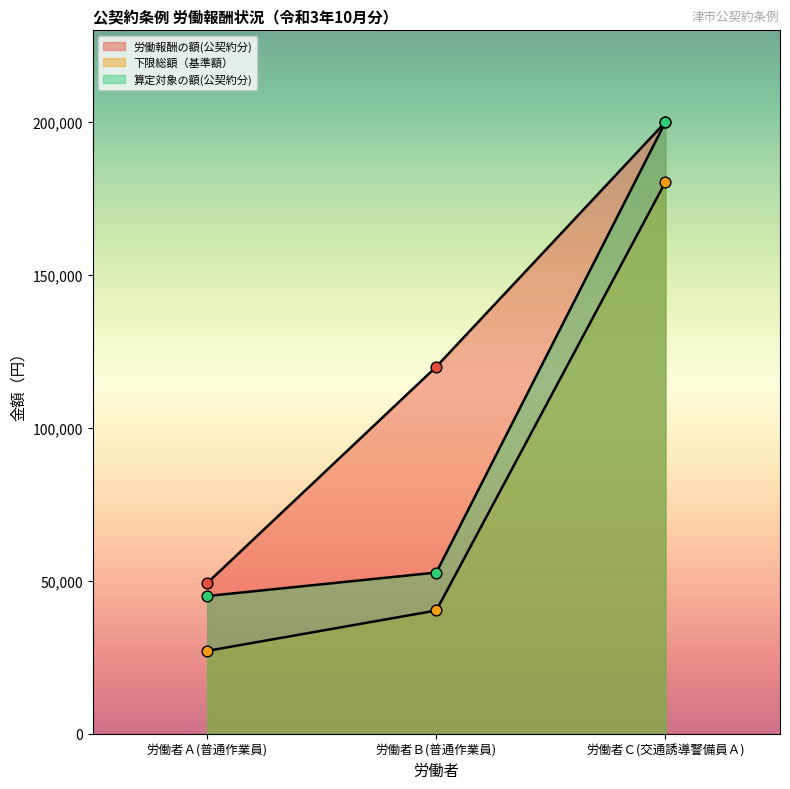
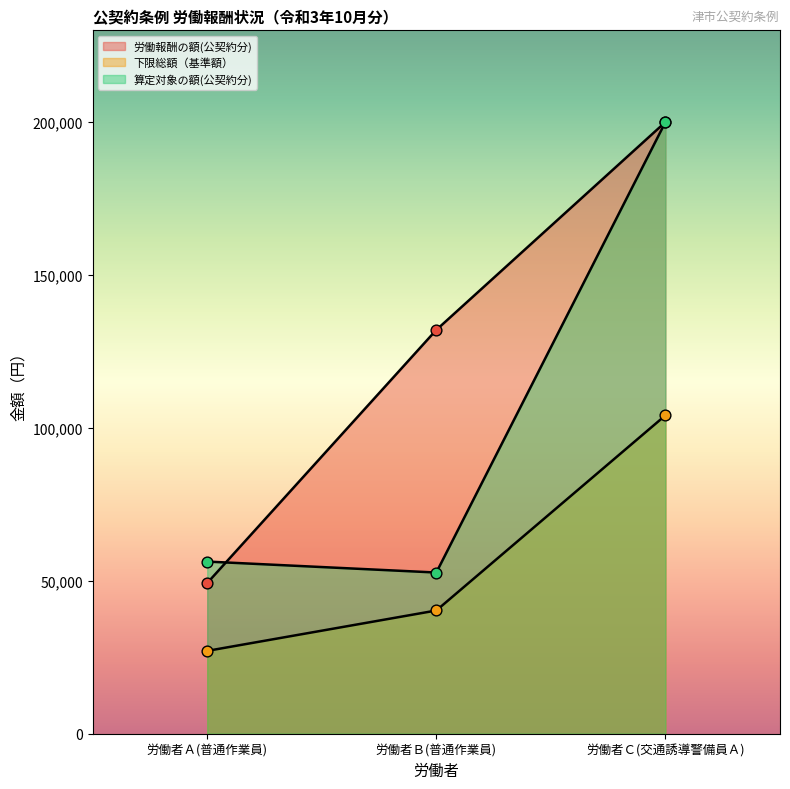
算定対象の額(公契約分), 労働者Ａ(普通作業員): 45,000 -> 56,000
労働報酬の額(公契約分), 労働者Ｂ(普通作業員): 120,000 -> 132,000
下限総額（基準額）, 労働者Ｃ(交通誘導警備員Ａ): 180,000 -> 104,000
